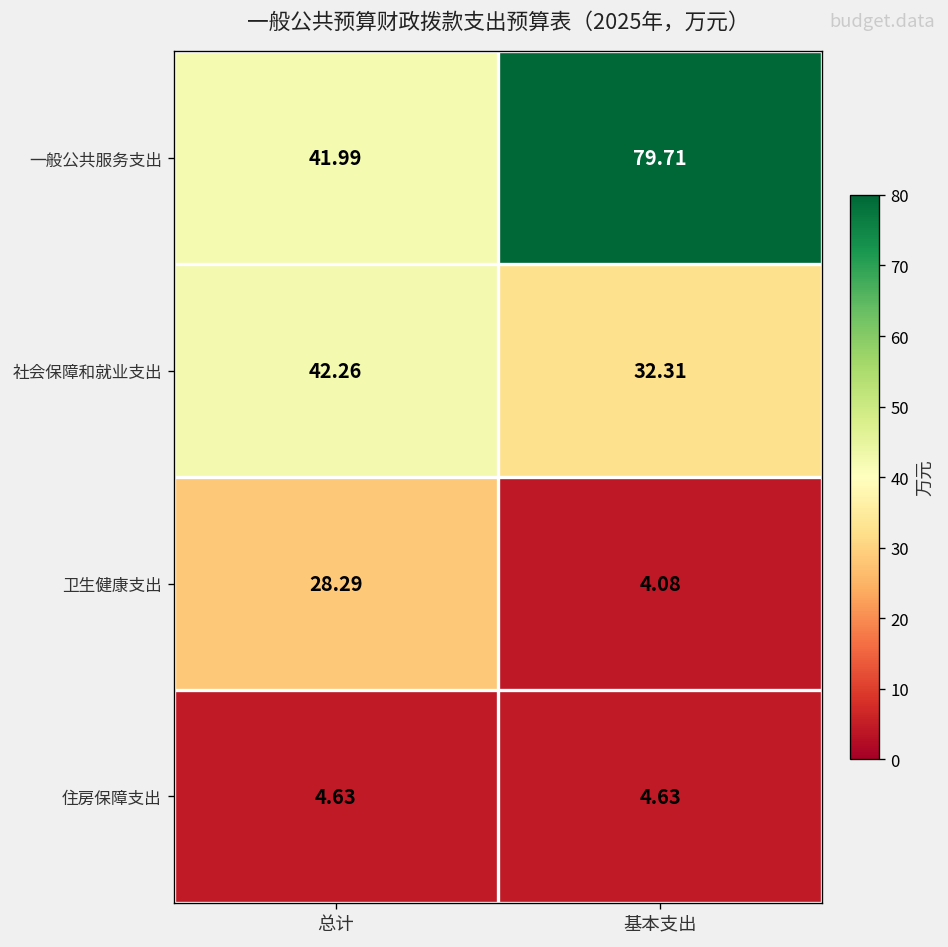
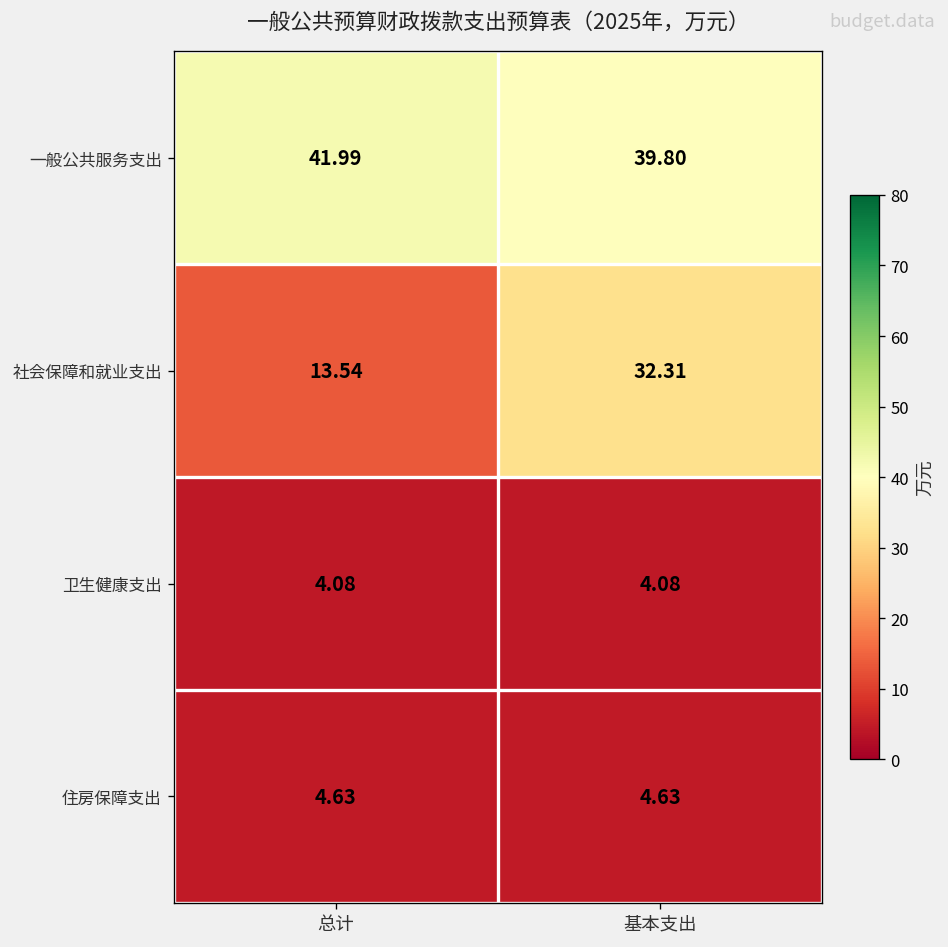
一般公共服务支出, 基本支出: 79.71 -> 39.80
社会保障和就业支出, 总计: 42.26 -> 13.54
卫生健康支出, 总计: 28.29 -> 4.08
